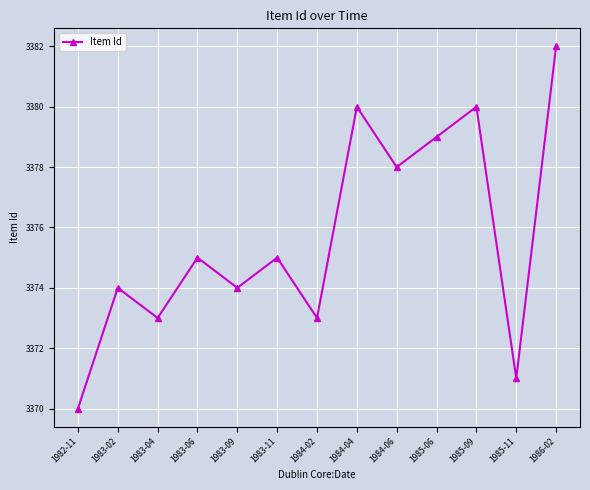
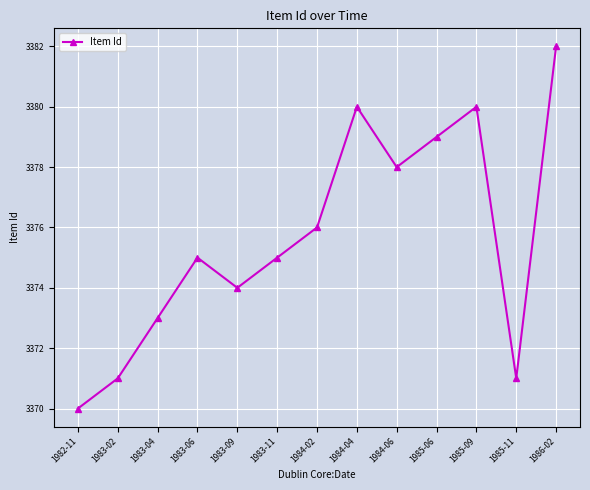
1983-02: 3374 -> 3371
1984-02: 3373 -> 3376
